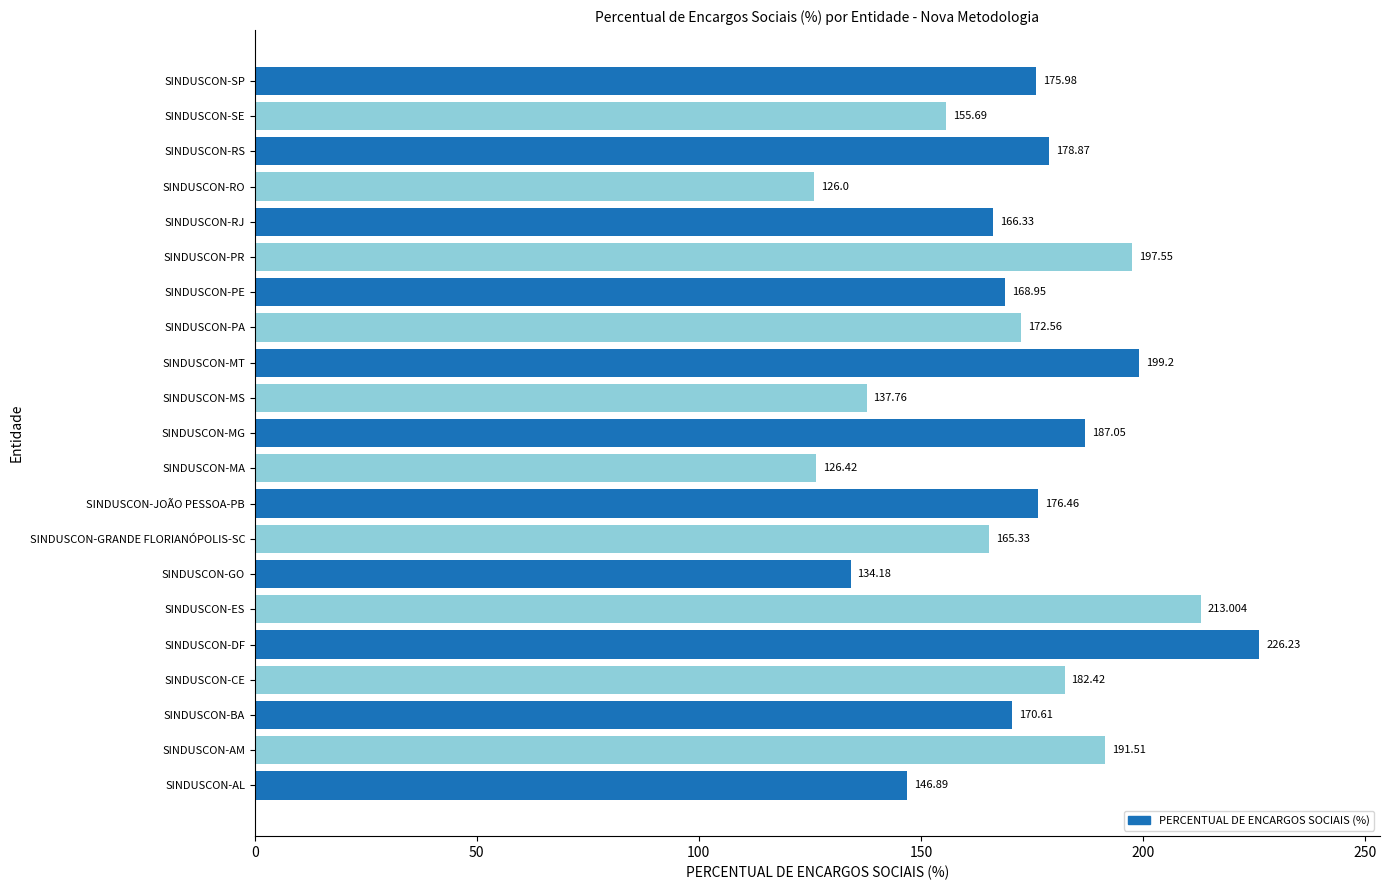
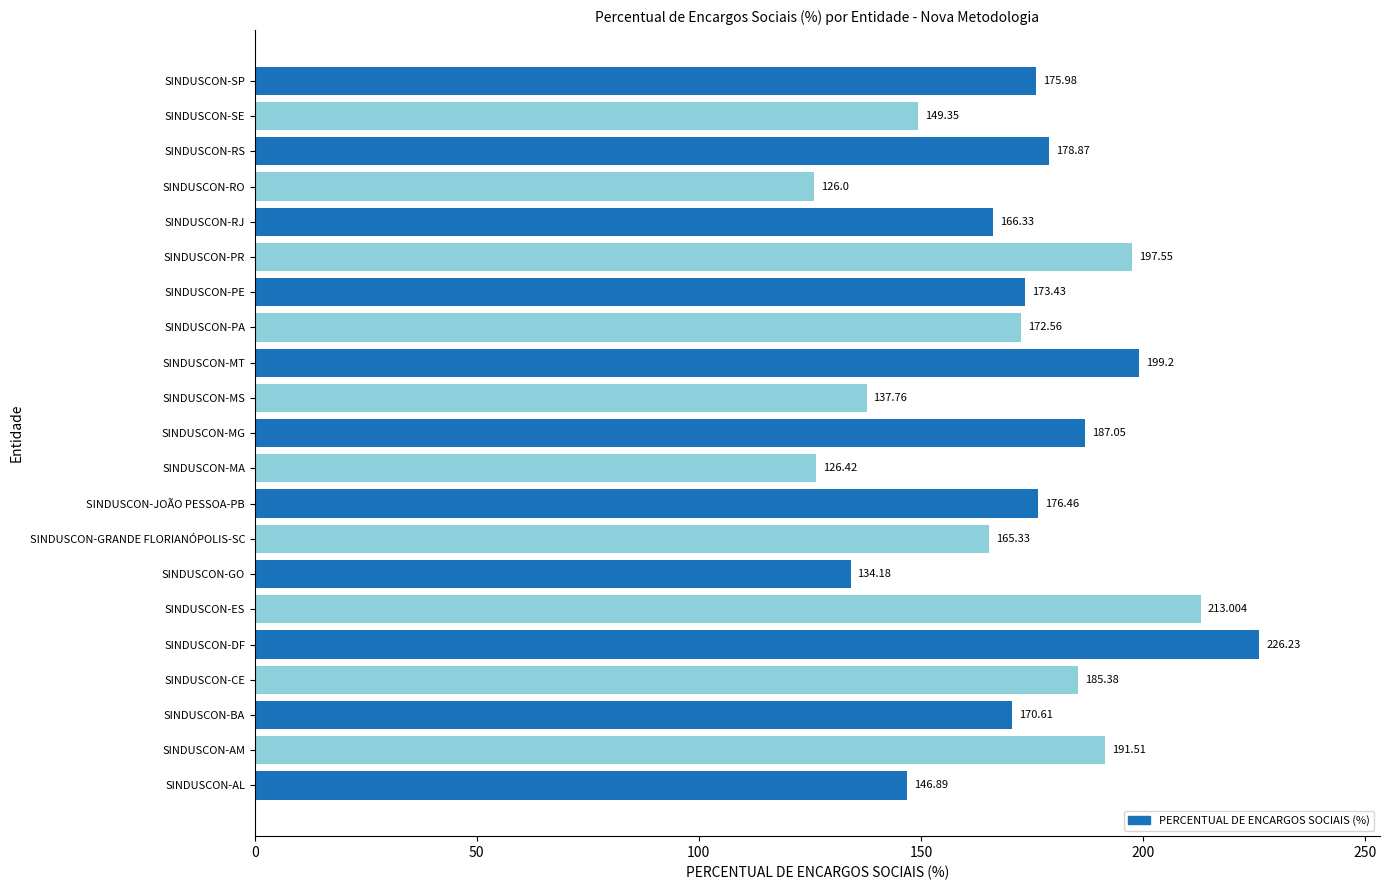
SINDUSCON-SE: 155.69 -> 149.35
SINDUSCON-PE: 168.95 -> 173.43
SINDUSCON-CE: 182.42 -> 185.38
